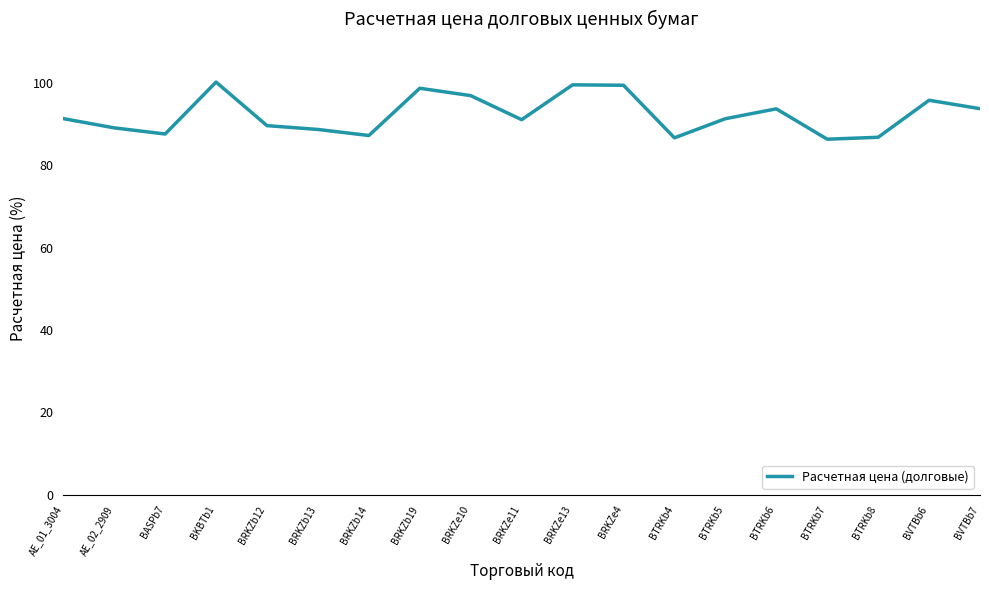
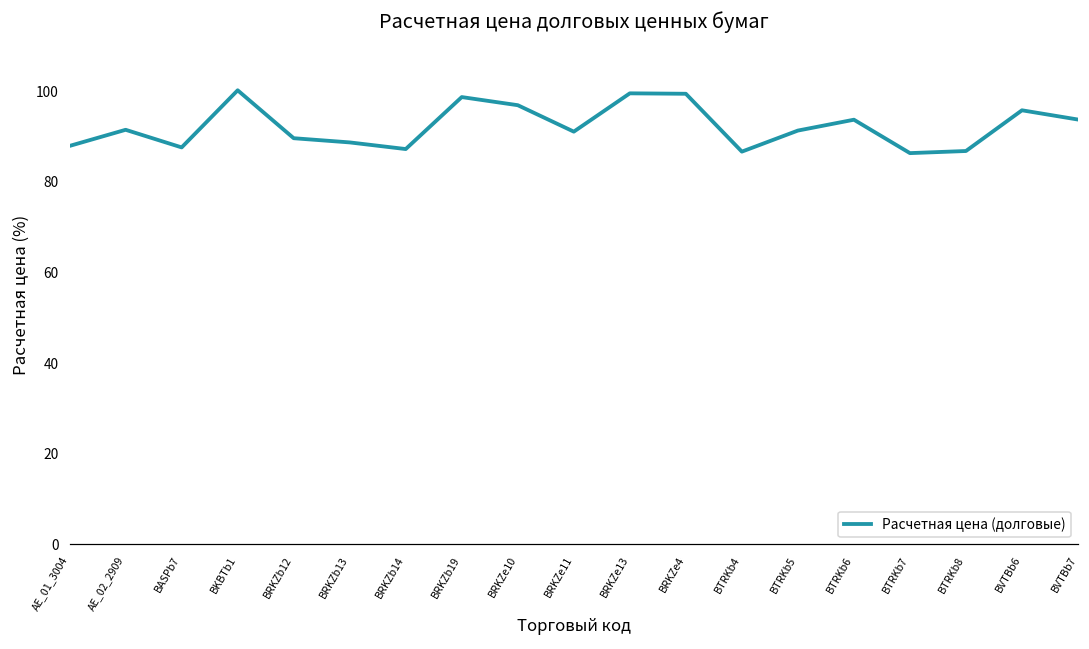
AE_01_3004: 91 -> 88
AE_02_2909: 89 -> 92
